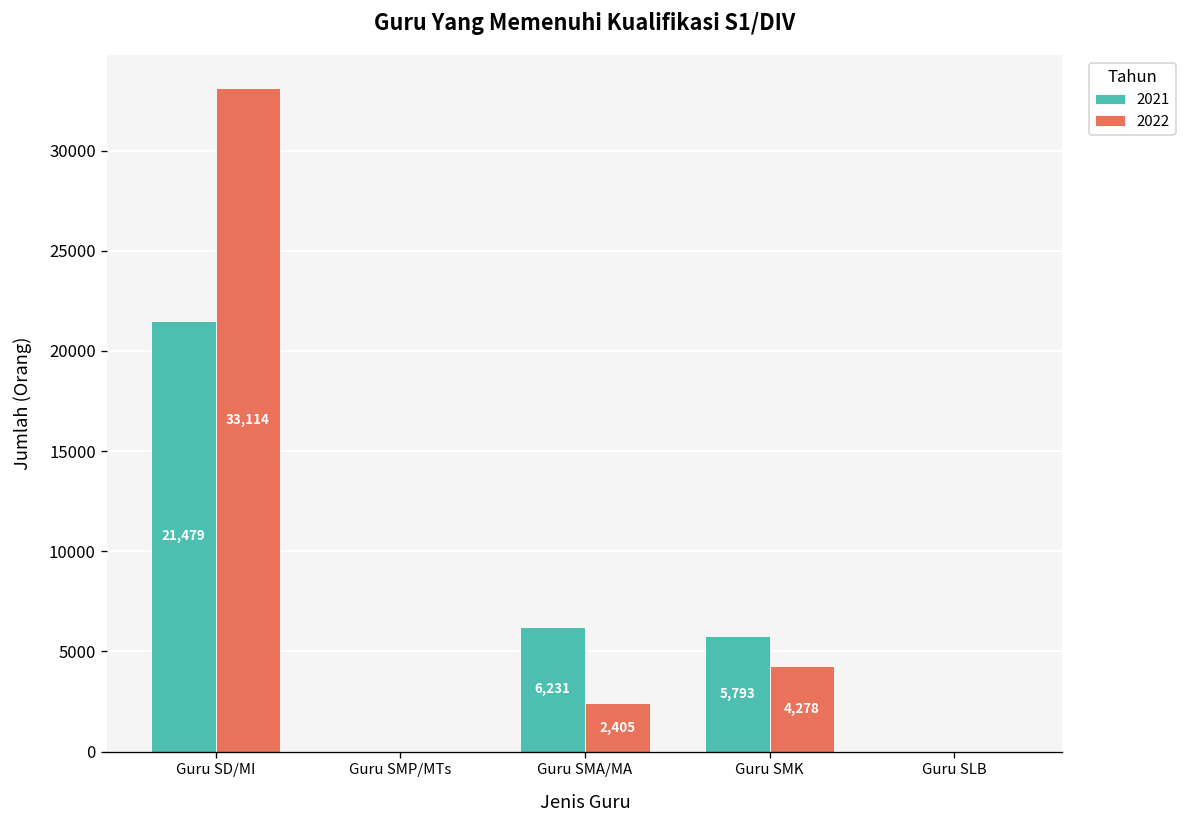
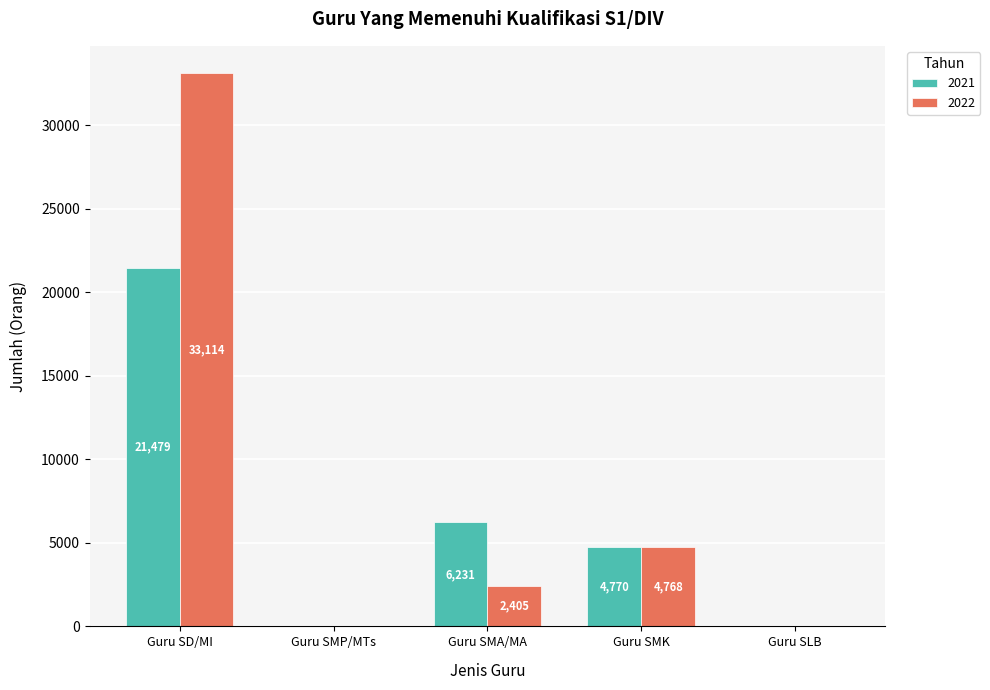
2021, Guru SMK: 5,793 -> 4,770
2022, Guru SMK: 4,278 -> 4,768
